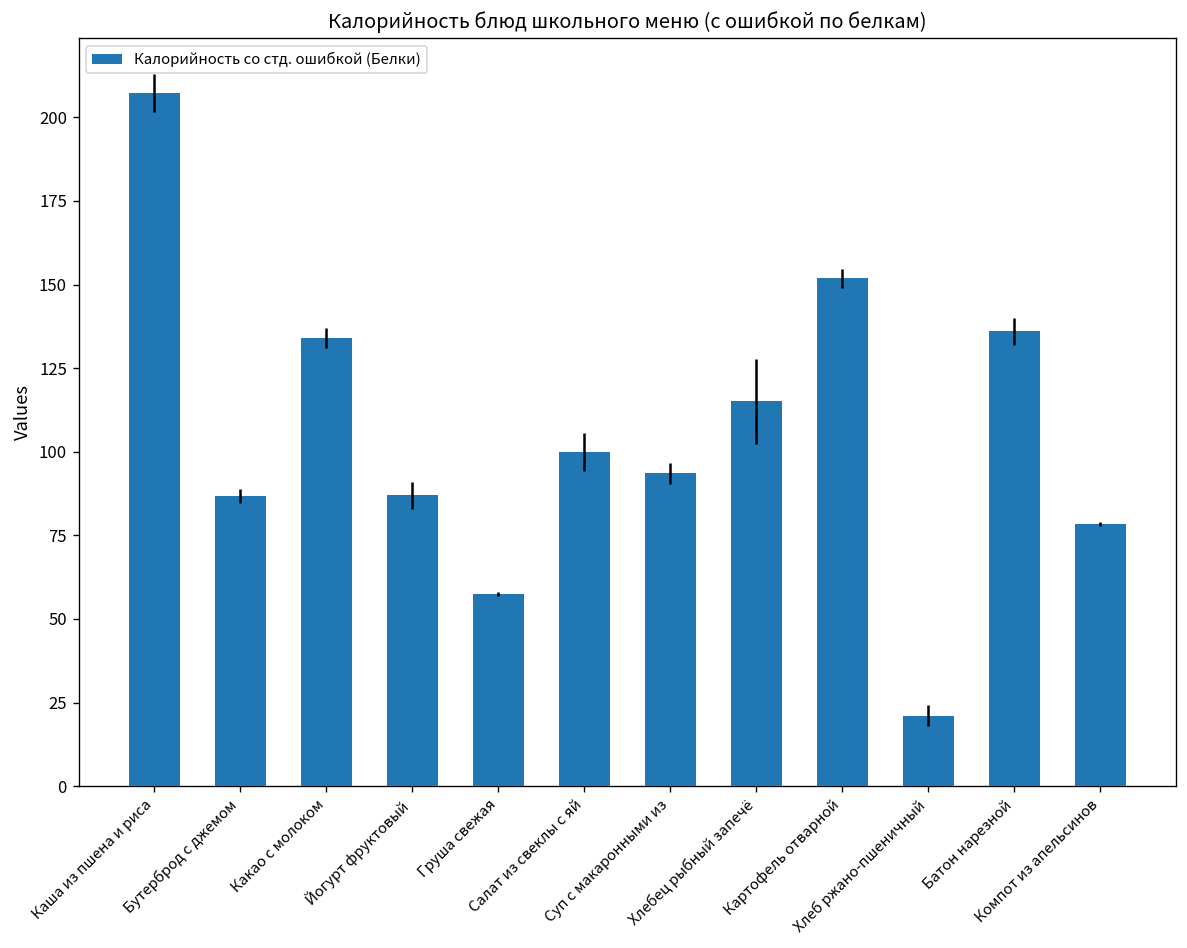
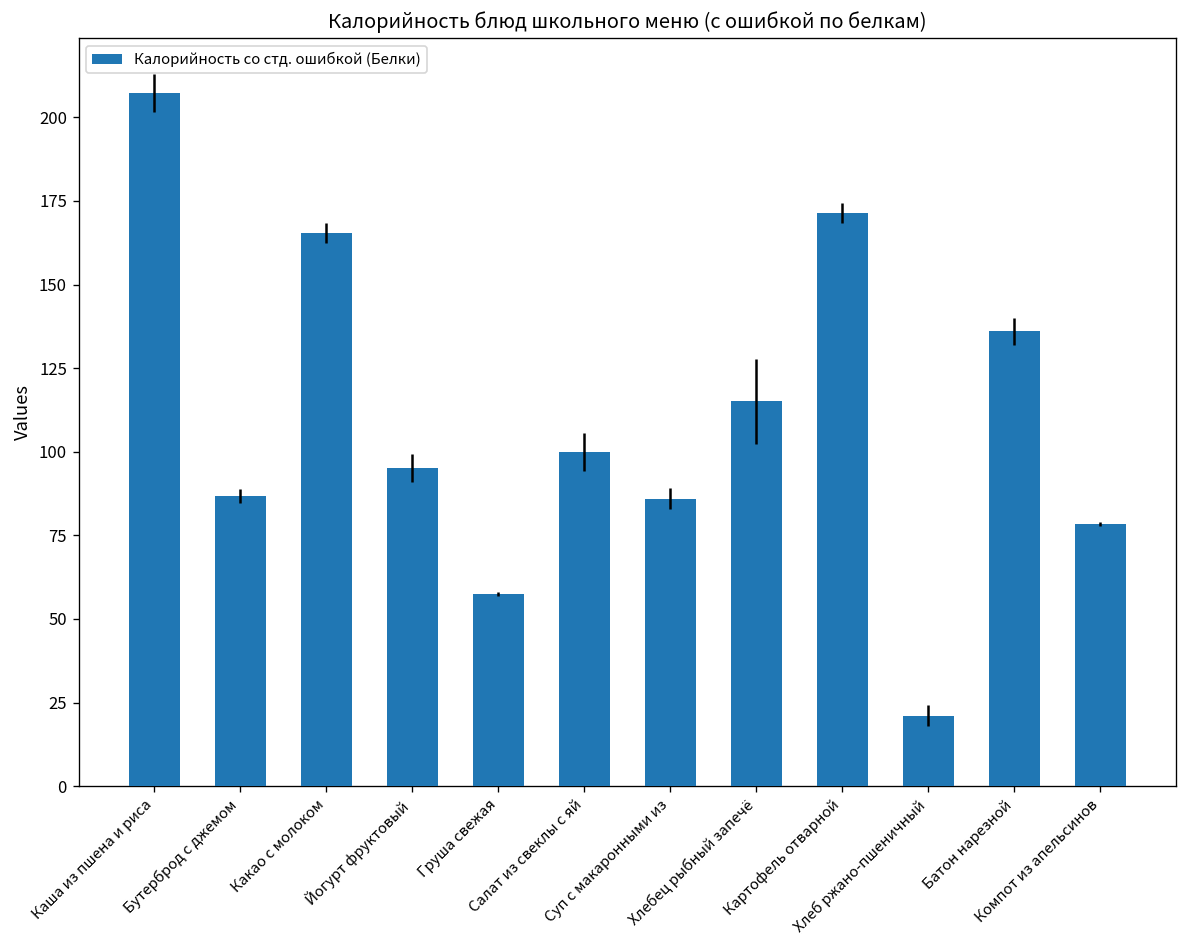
Какао с молоком: 134 -> 165
Йогурт фруктовый: 87 -> 95
Суп с макаронными из: 94 -> 86
Картофель отварной: 152 -> 171
